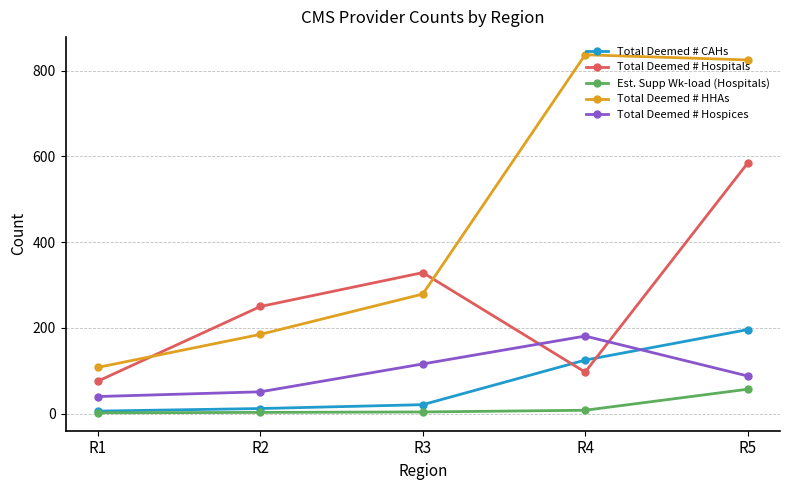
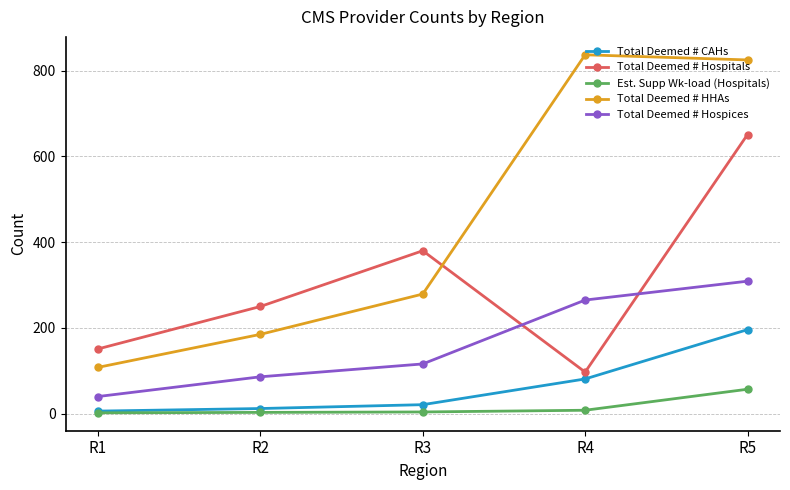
Total Deemed # Hospitals, R1: 80 -> 150
Total Deemed # Hospices, R2: 50 -> 90
Total Deemed # Hospitals, R3: 330 -> 380
Total Deemed # CAHs, R4: 130 -> 80
Total Deemed # Hospices, R4: 180 -> 270
Total Deemed # Hospitals, R5: 580 -> 650
Total Deemed # Hospices, R5: 90 -> 310
